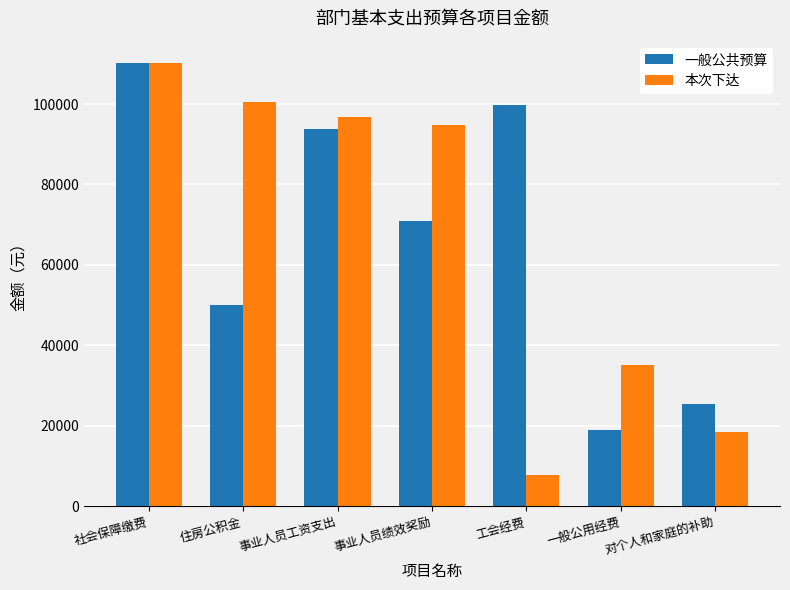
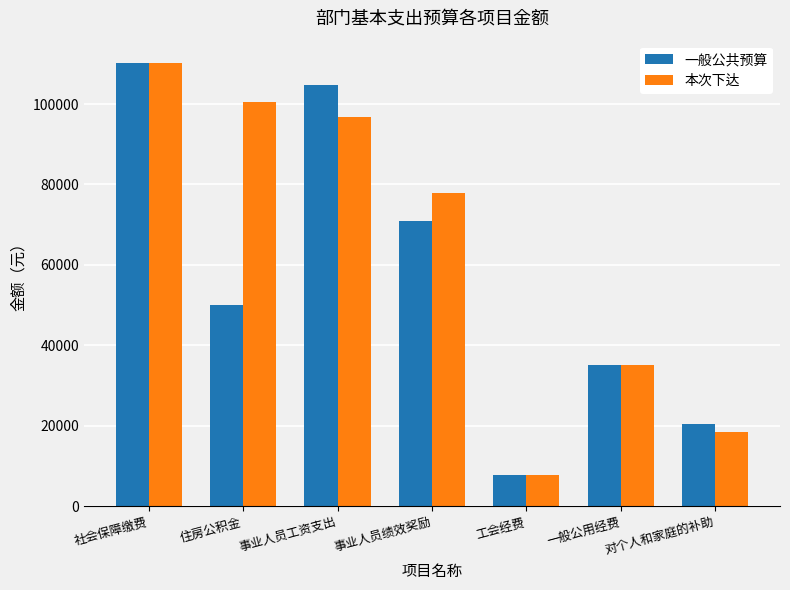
一般公共预算, 事业人员工资支出: 94000 -> 105000
本次下达, 事业人员绩效奖励: 95000 -> 78000
一般公共预算, 工会经费: 100000 -> 8000
一般公共预算, 一般公用经费: 19000 -> 35000
一般公共预算, 对个人和家庭的补助: 25000 -> 20000
